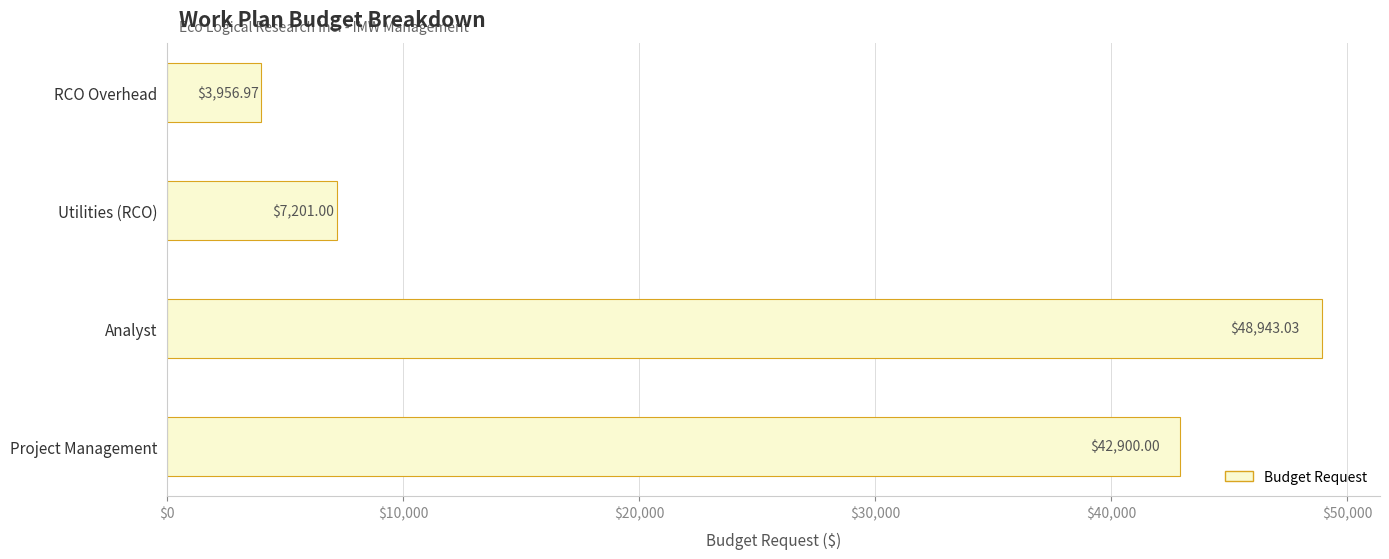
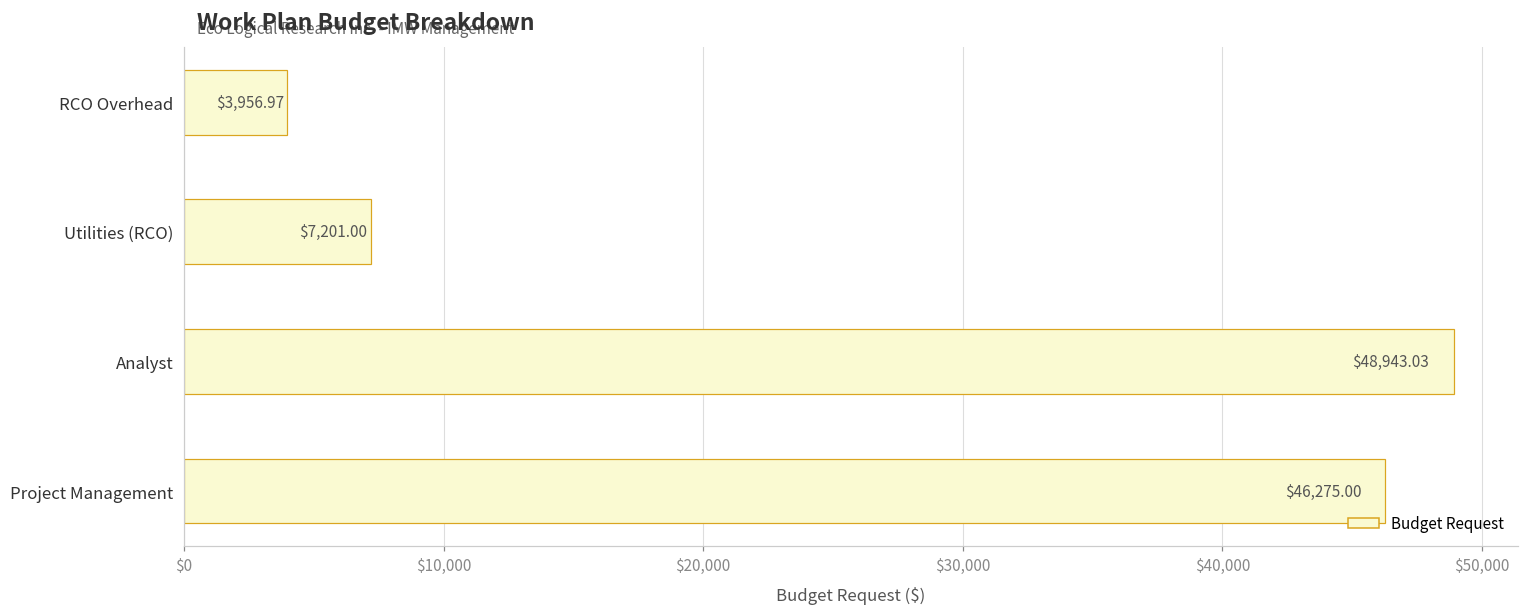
Project Management: $42,900.00 -> $46,275.00
